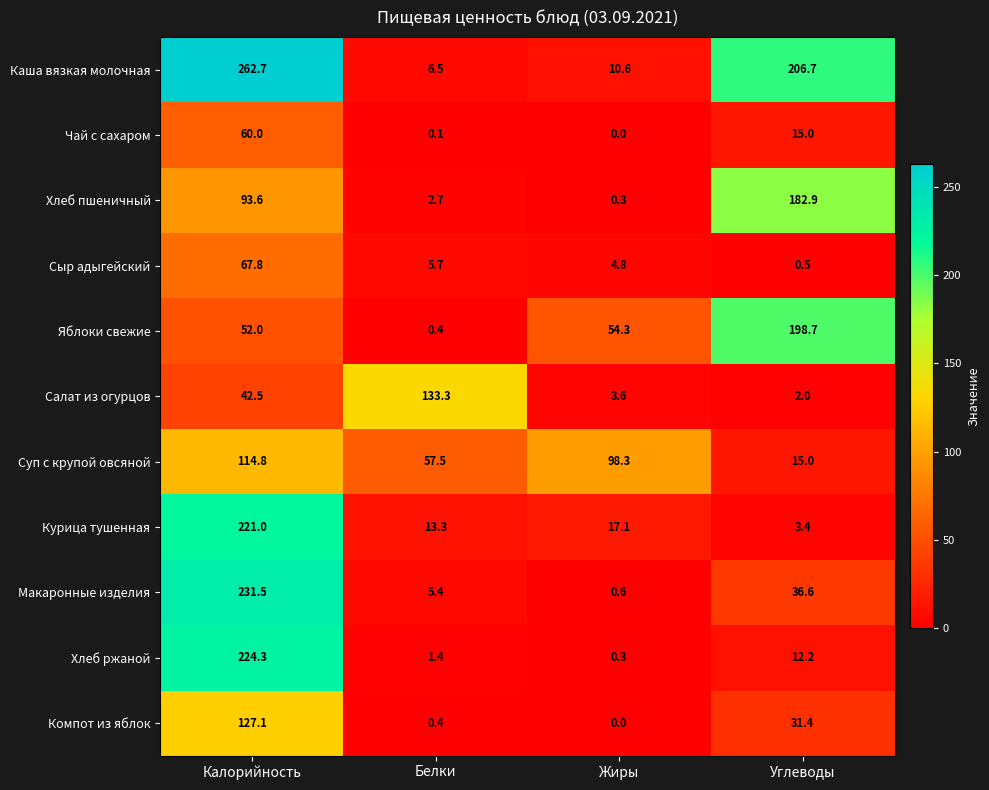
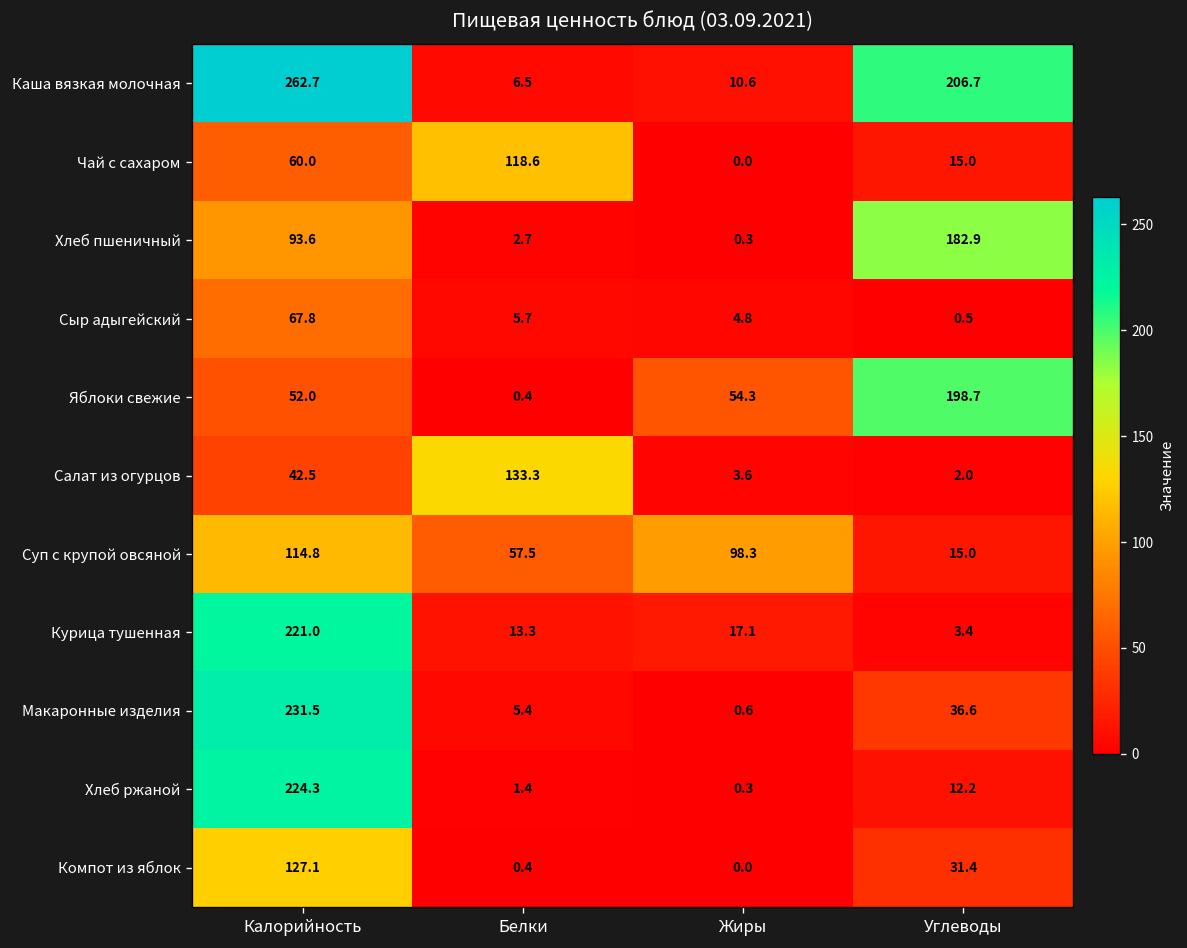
Чай с сахаром, Белки: 0.1 -> 118.6
